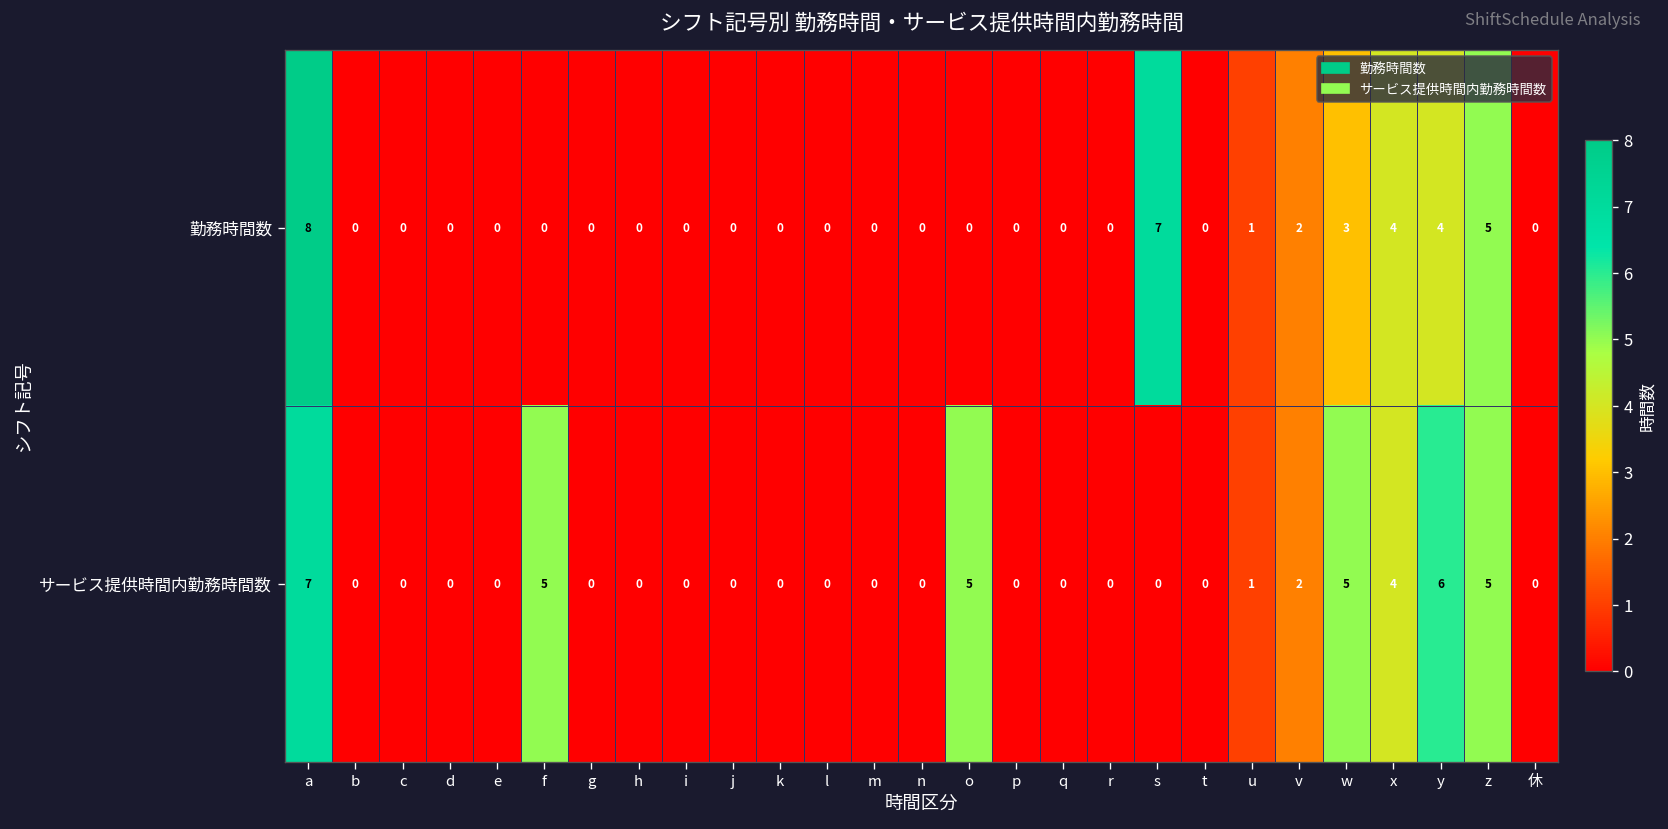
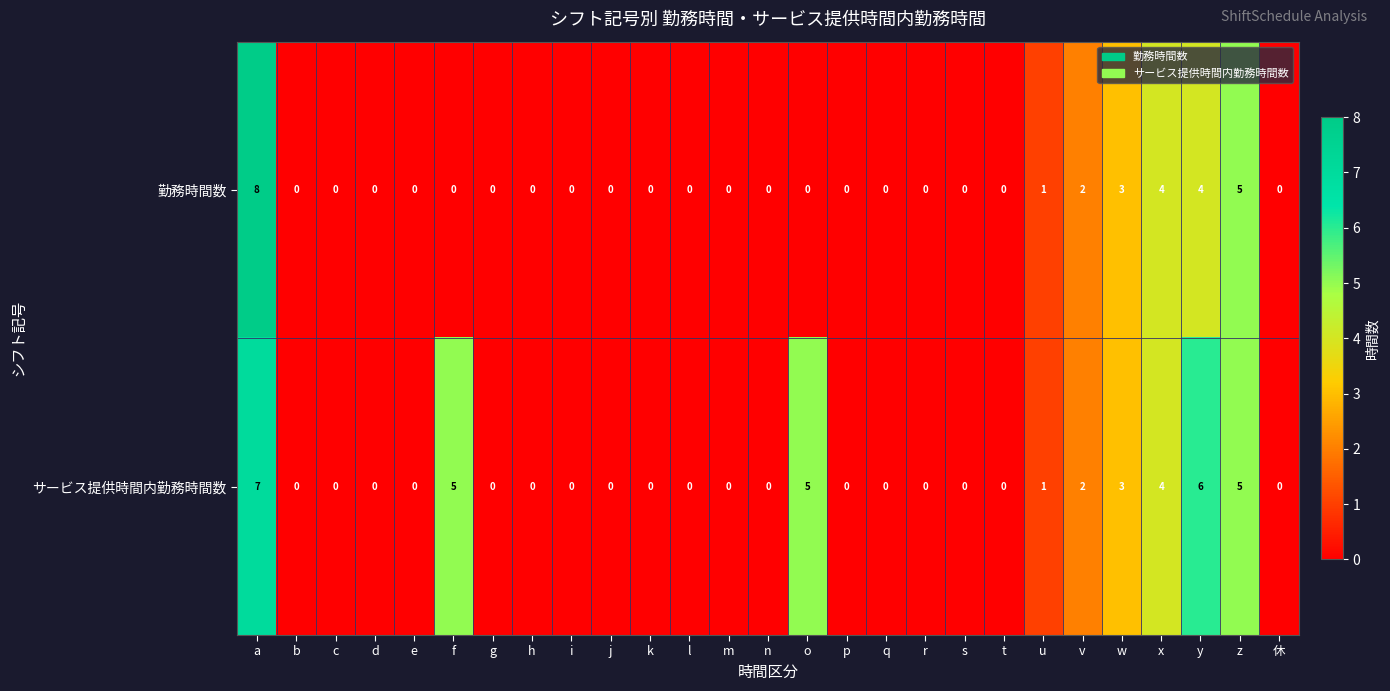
勤務時間数, s: 7 -> 0
サービス提供時間内勤務時間数, w: 5 -> 3
